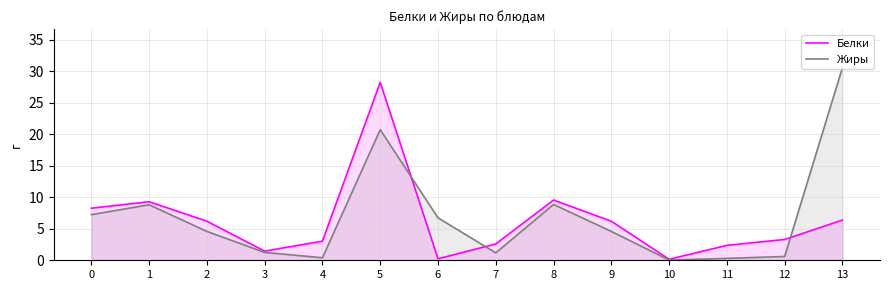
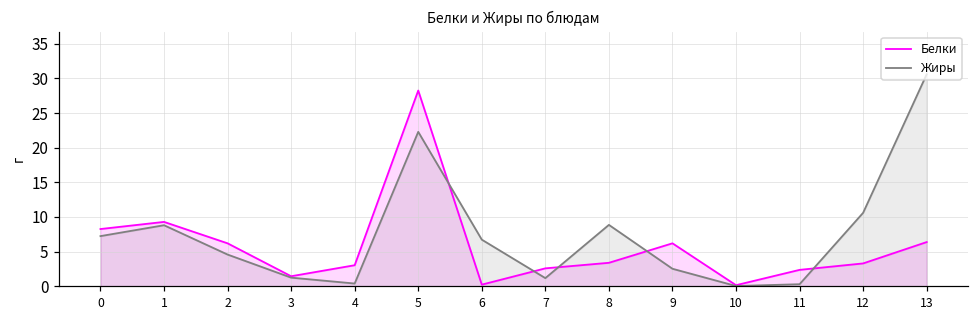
Жиры, 5: 21 -> 22
Белки, 8: 10 -> 3
Жиры, 9: 5 -> 3
Жиры, 12: 1 -> 11
